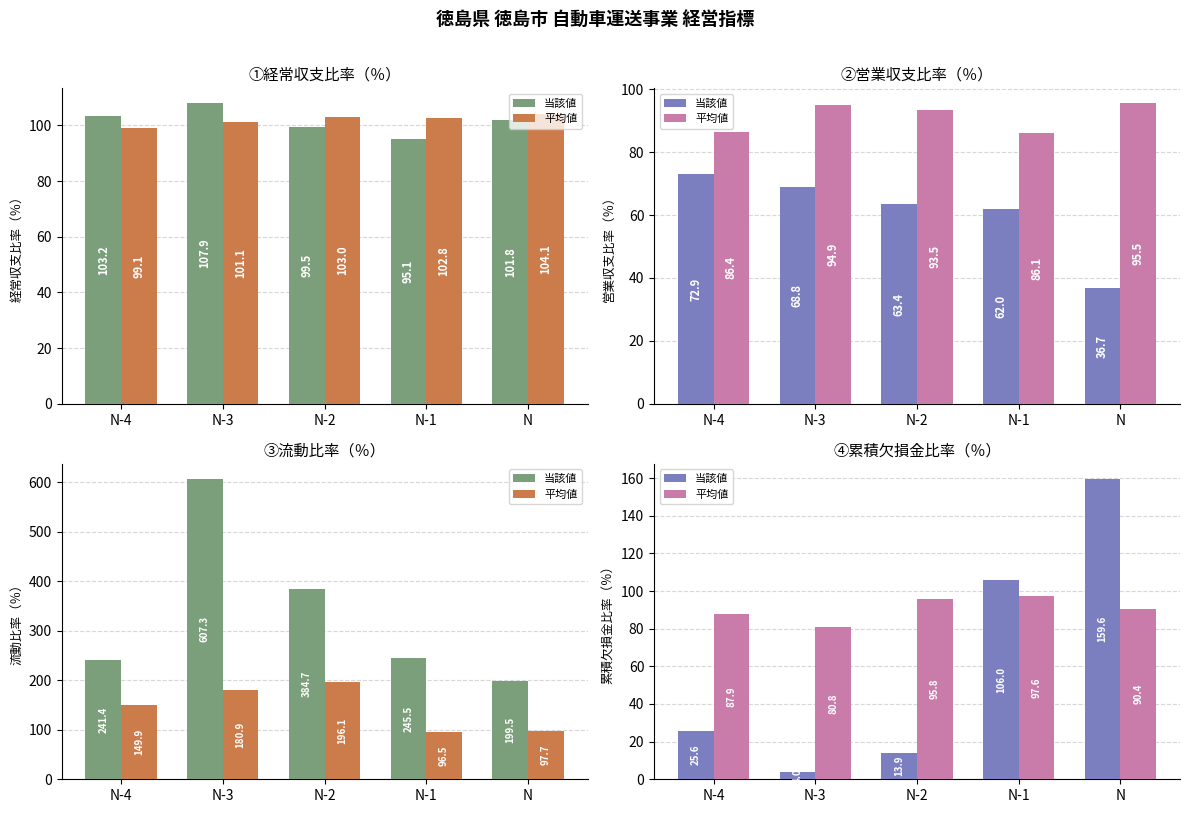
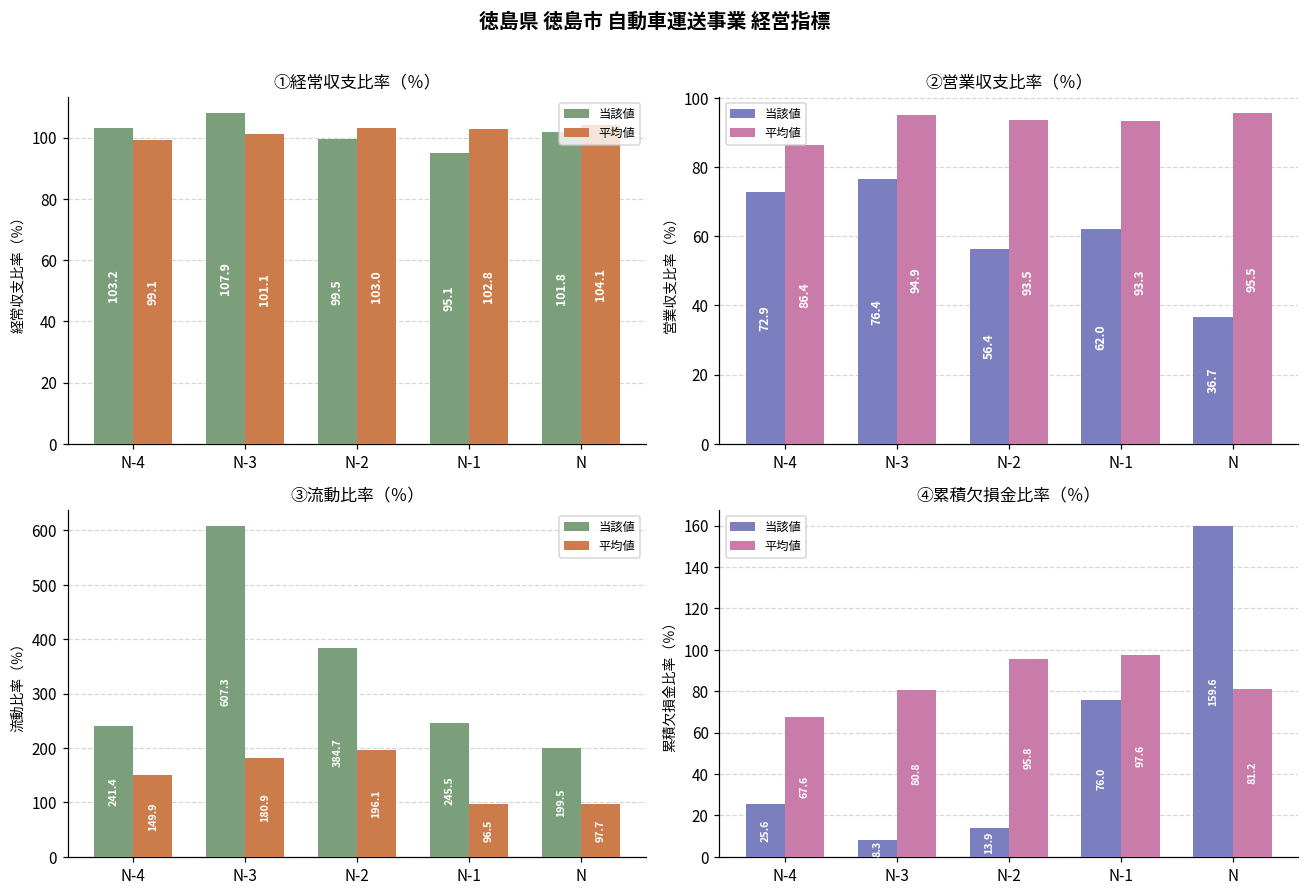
②営業収支比率（％）, 当該値, N-3: 68.8 -> 76.4
②営業収支比率（％）, 当該値, N-2: 63.4 -> 56.4
②営業収支比率（％）, 平均値, N-1: 86.1 -> 93.3
④累積欠損金比率（％）, 平均値, N-4: 87.9 -> 67.6
④累積欠損金比率（％）, 当該値, N-3: 4 -> 8
④累積欠損金比率（％）, 当該値, N-1: 106.0 -> 76.0
④累積欠損金比率（％）, 平均値, N: 90.4 -> 81.2
